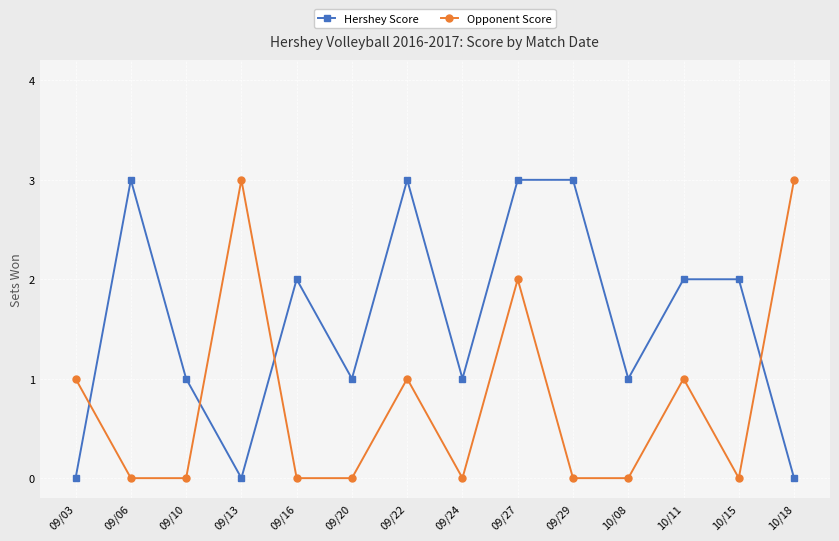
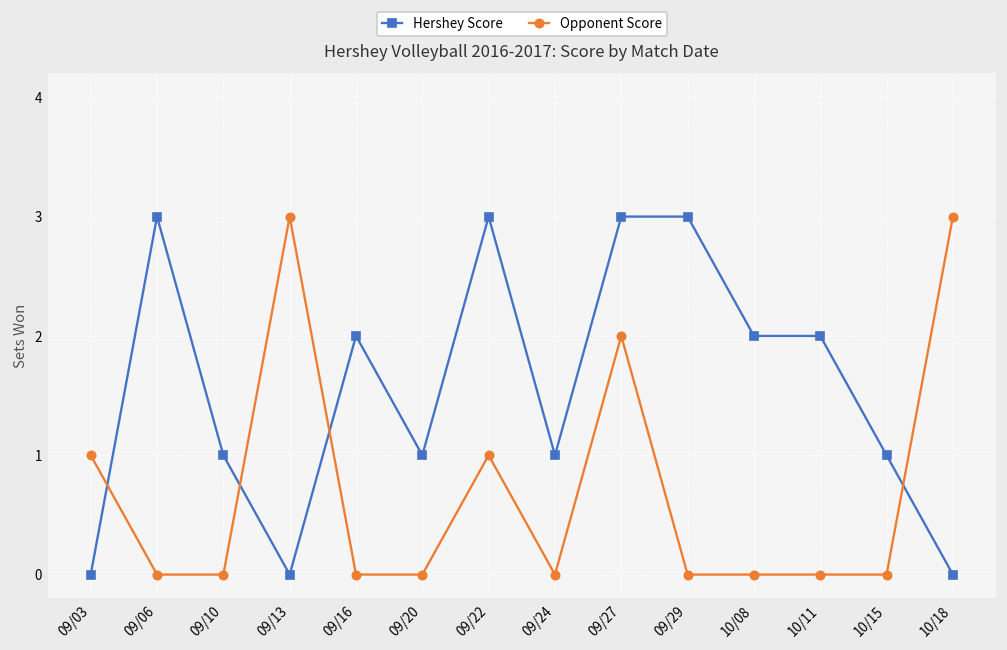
Hershey Score, 10/08: 1 -> 2
Opponent Score, 10/11: 1 -> 0
Hershey Score, 10/15: 2 -> 1
